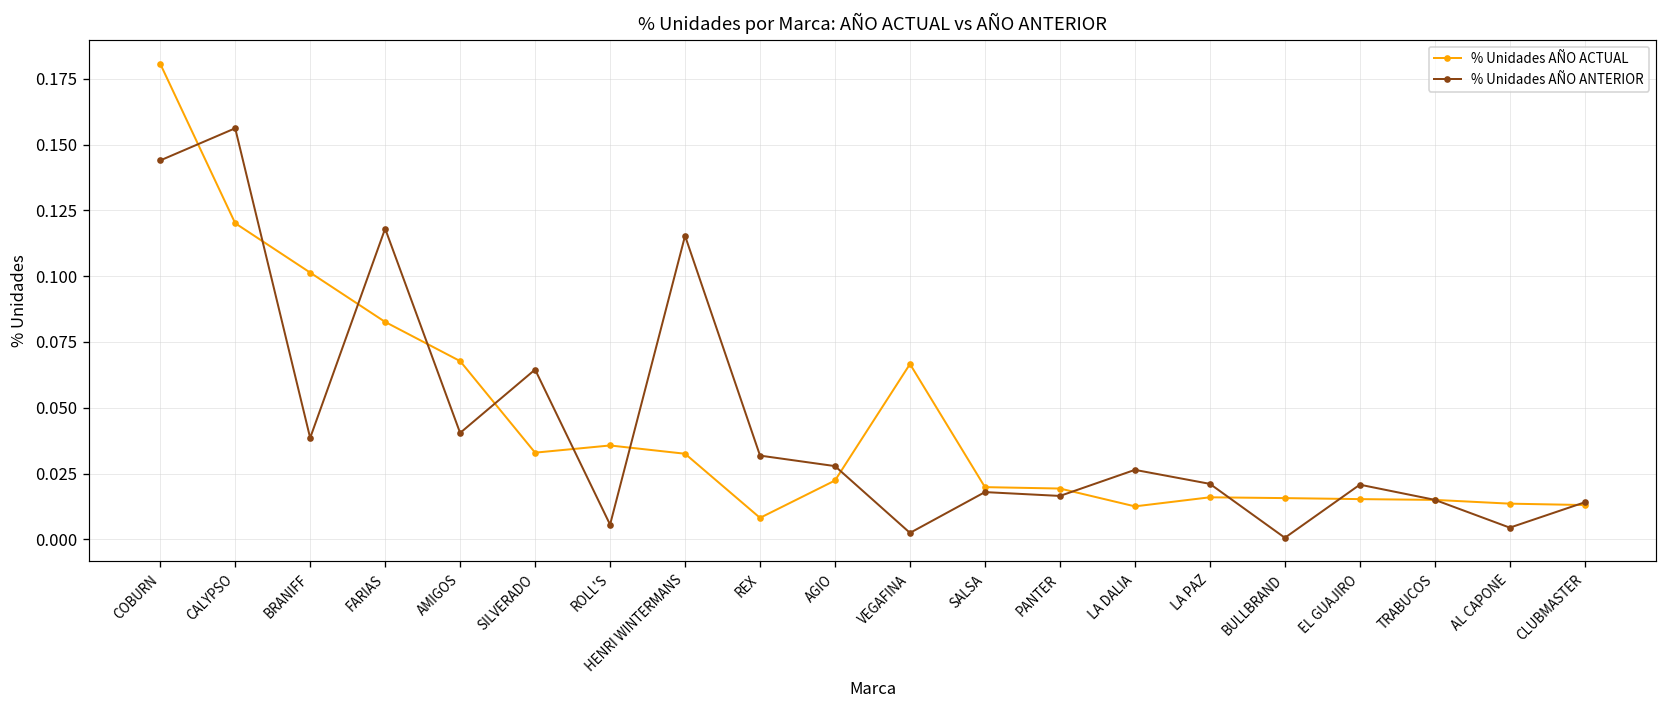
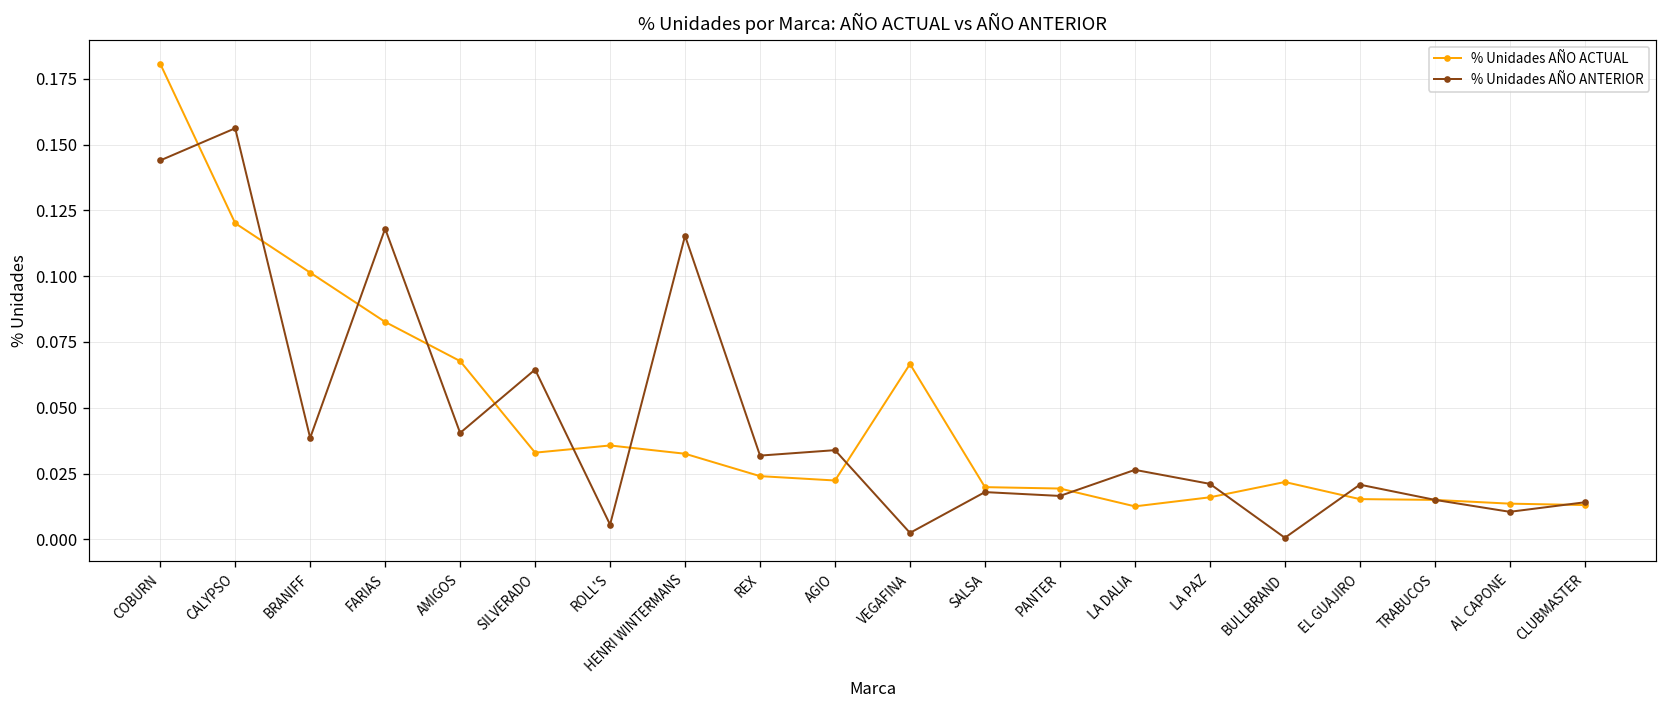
% Unidades AÑO ACTUAL, REX: 0.008 -> 0.024
% Unidades AÑO ANTERIOR, AGIO: 0.028 -> 0.034
% Unidades AÑO ACTUAL, BULLBRAND: 0.016 -> 0.022
% Unidades AÑO ANTERIOR, AL CAPONE: 0.004 -> 0.010
